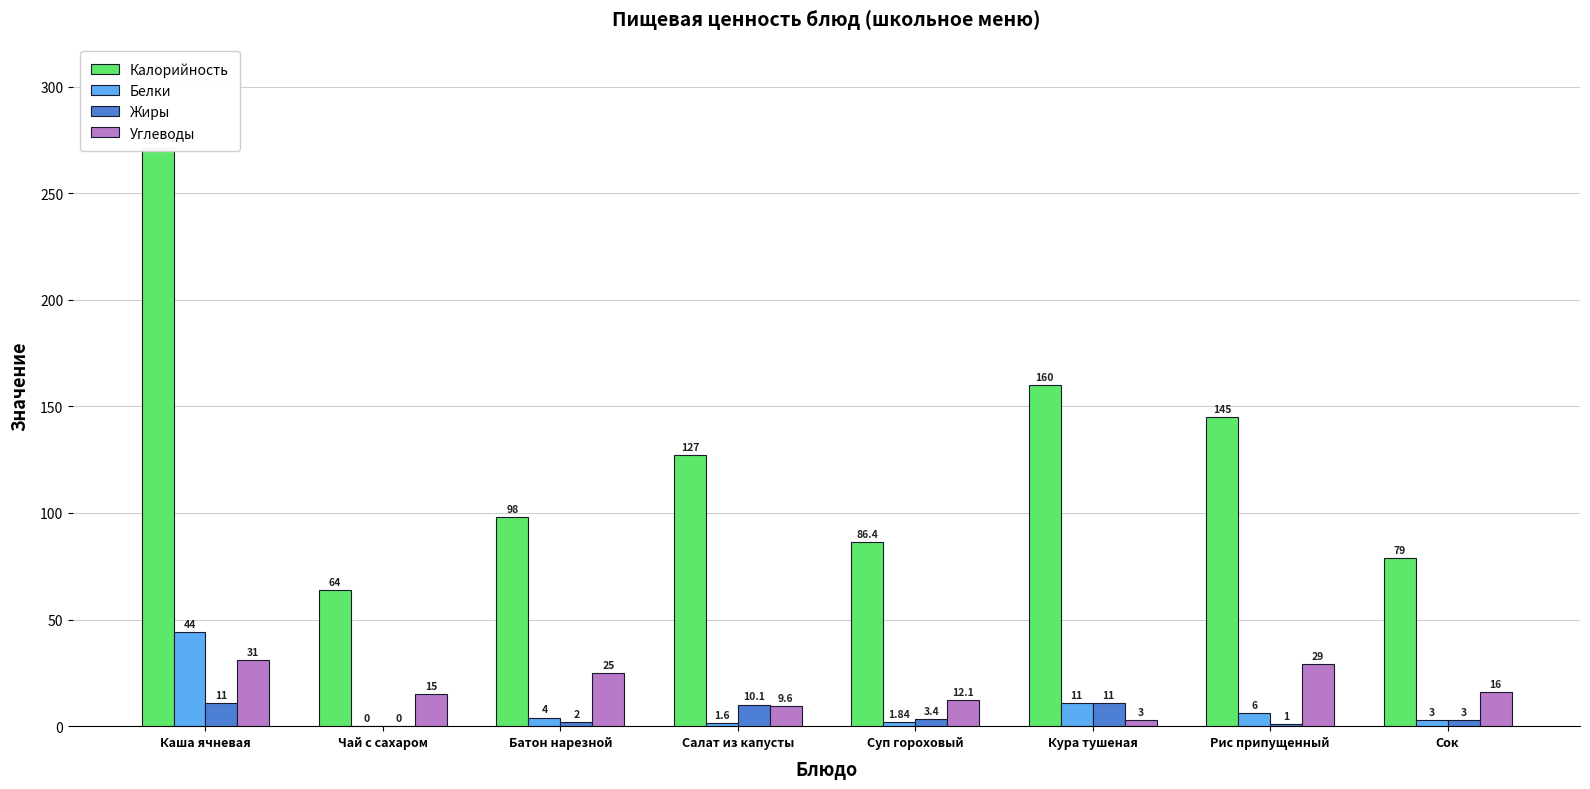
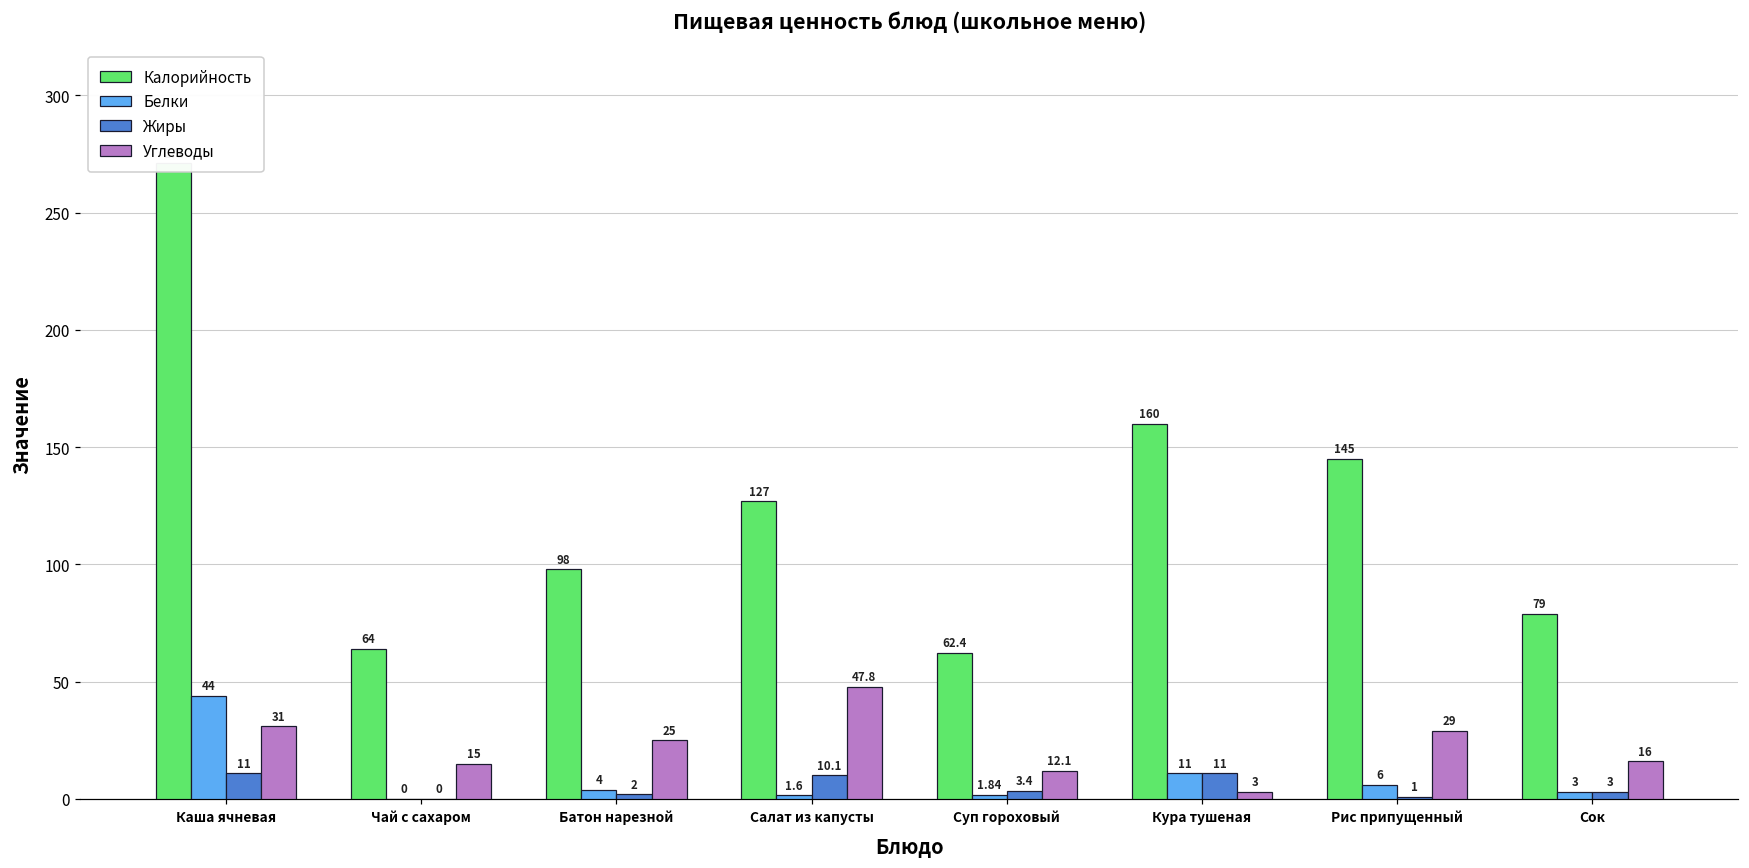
Углеводы, Салат из капусты: 9.6 -> 47.8
Калорийность, Суп гороховый: 86.4 -> 62.4
